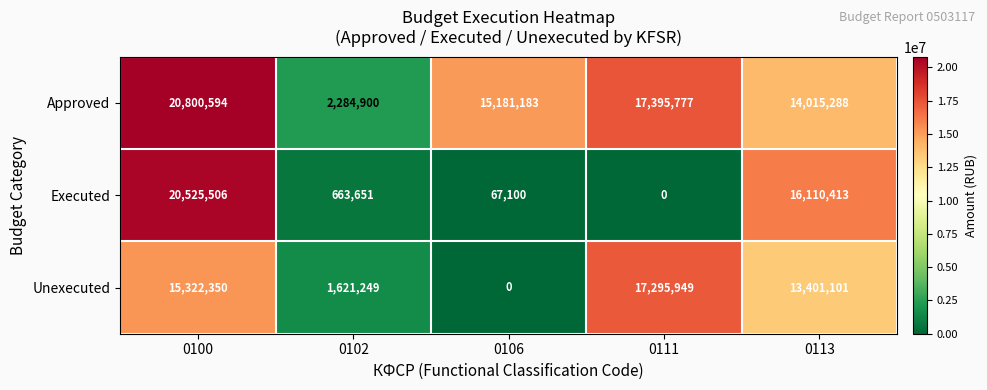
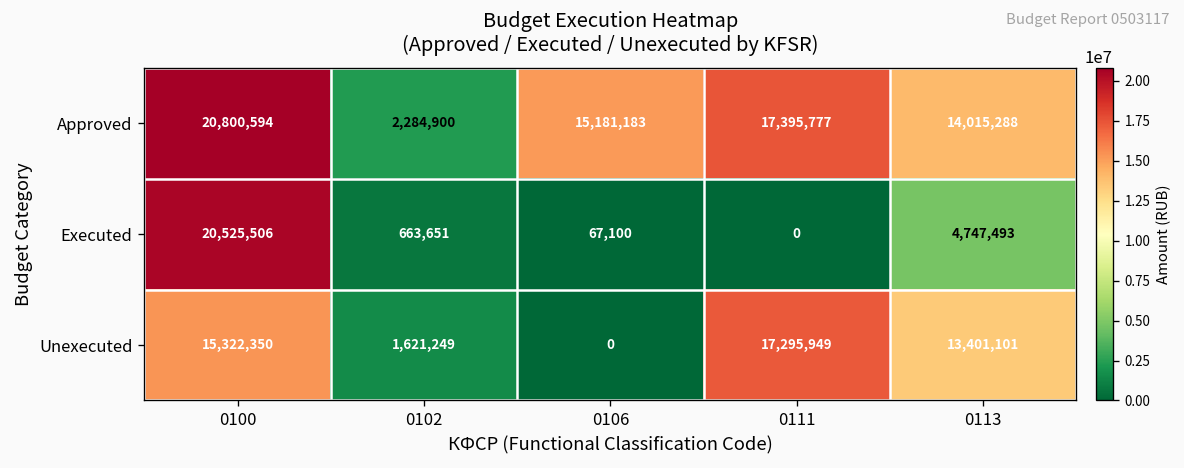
Executed, 0113: 16,110,413 -> 4,747,493
